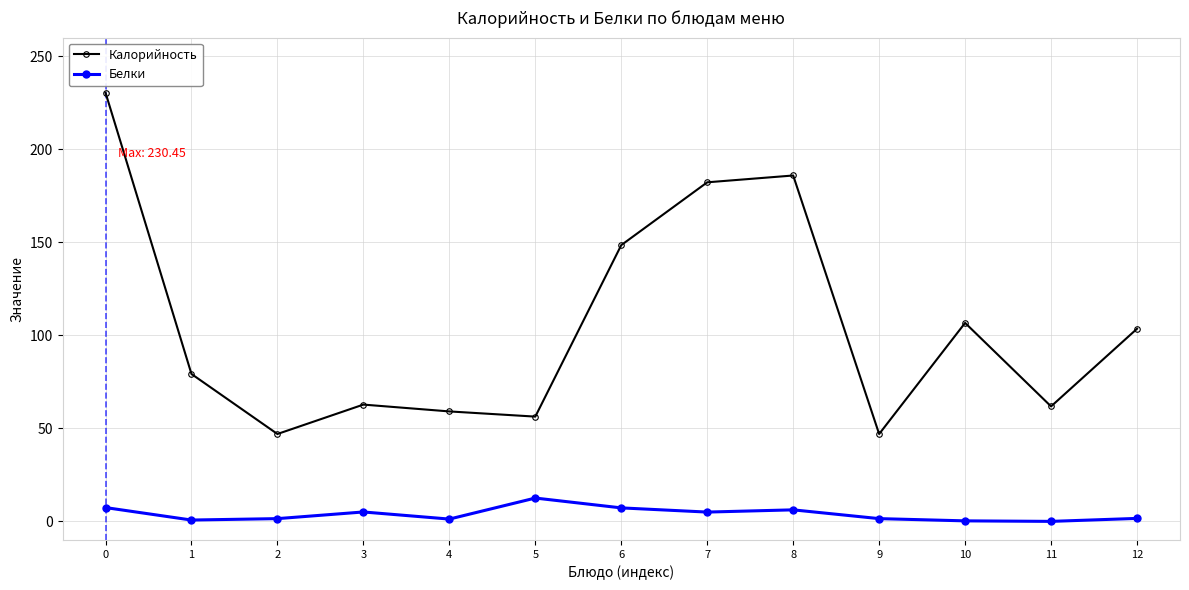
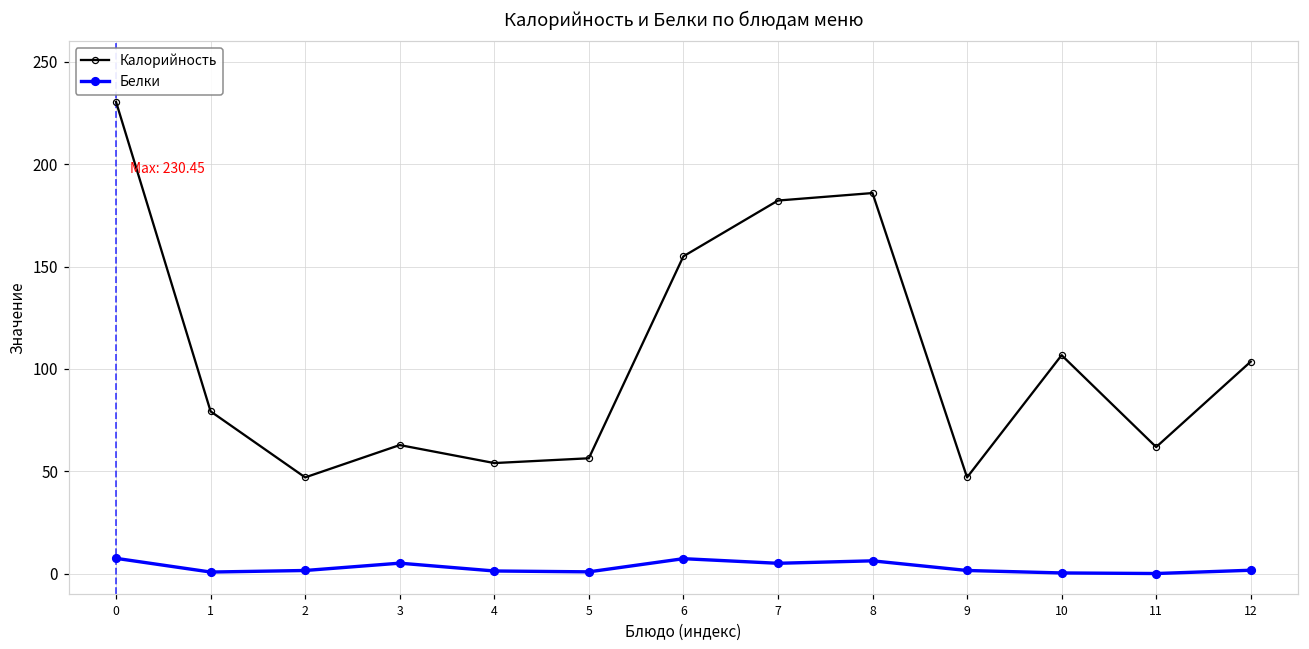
Калорийность, 4: 59 -> 54
Белки, 5: 13 -> 1
Калорийность, 6: 149 -> 155
